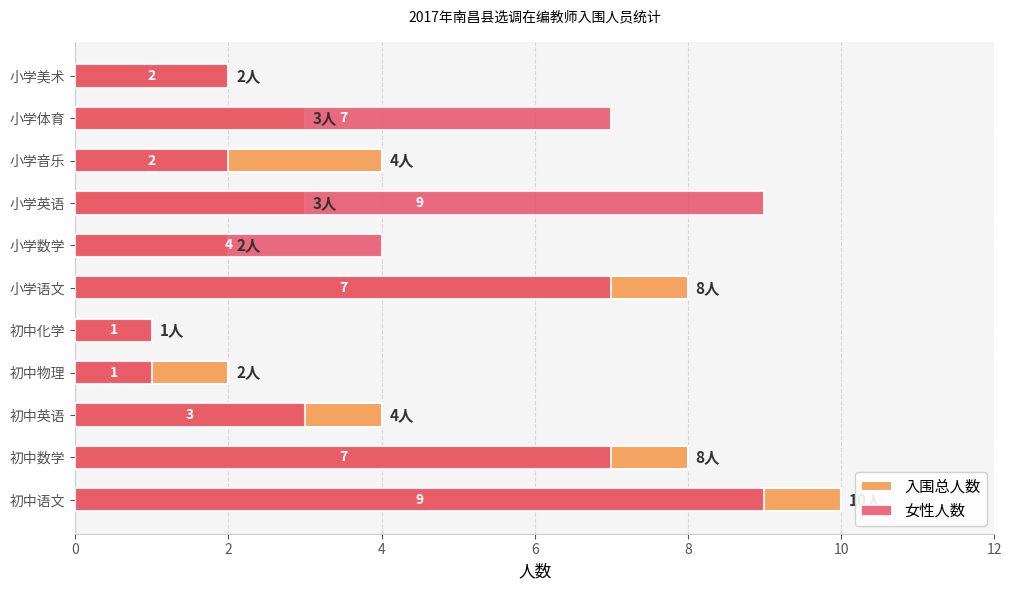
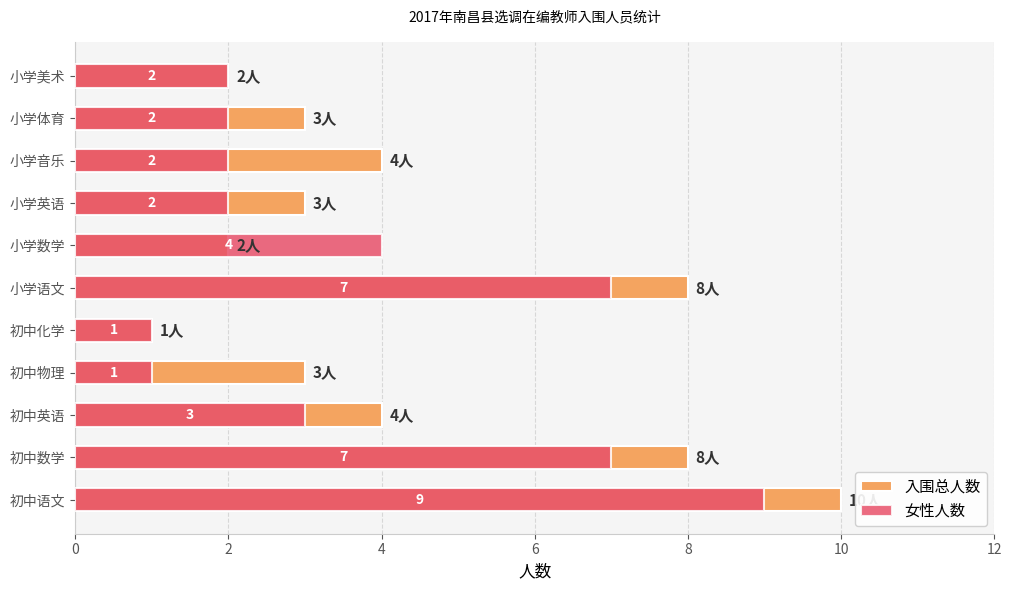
女性人数, 小学体育: 7 -> 2
女性人数, 小学英语: 9 -> 2
入围总人数, 初中物理: 2人 -> 3人
